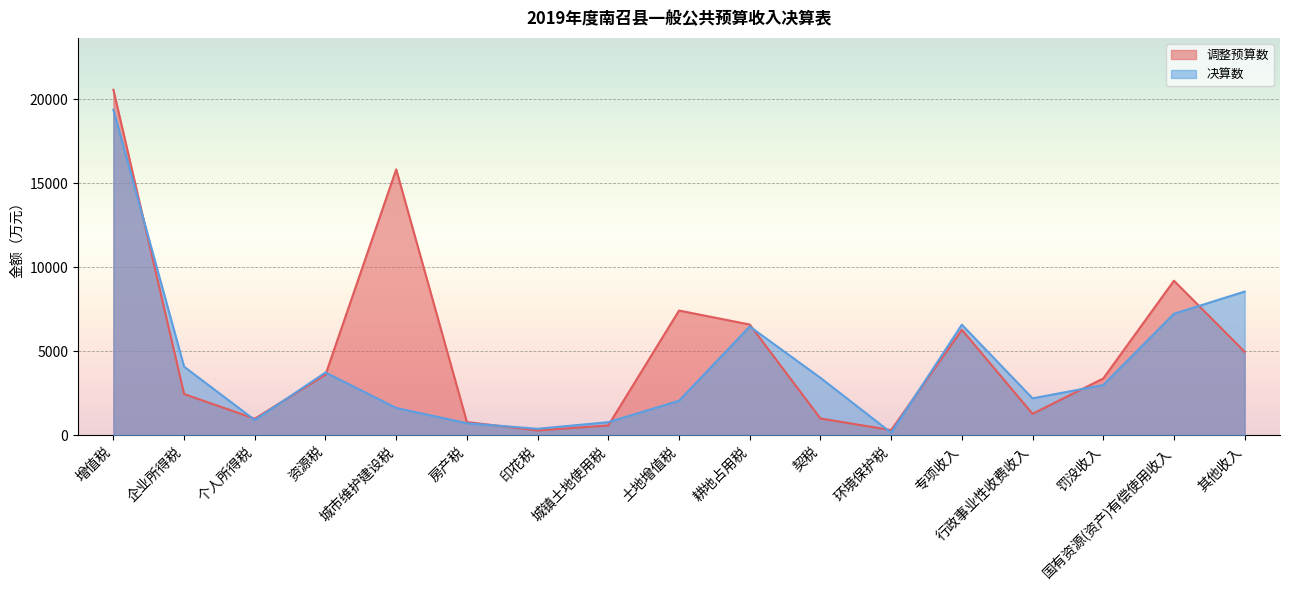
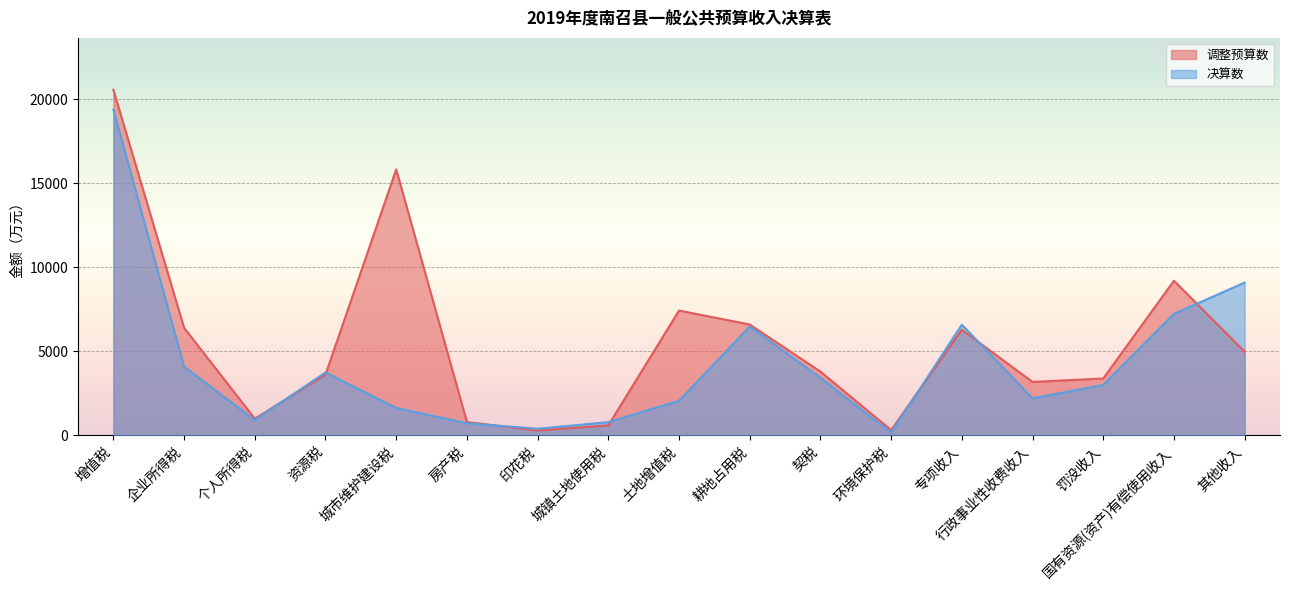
调整预算数, 企业所得税: 2500 -> 6400
调整预算数, 契税: 1000 -> 3800
调整预算数, 行政事业性收费收入: 1300 -> 3200
决算数, 其他收入: 8600 -> 9100
